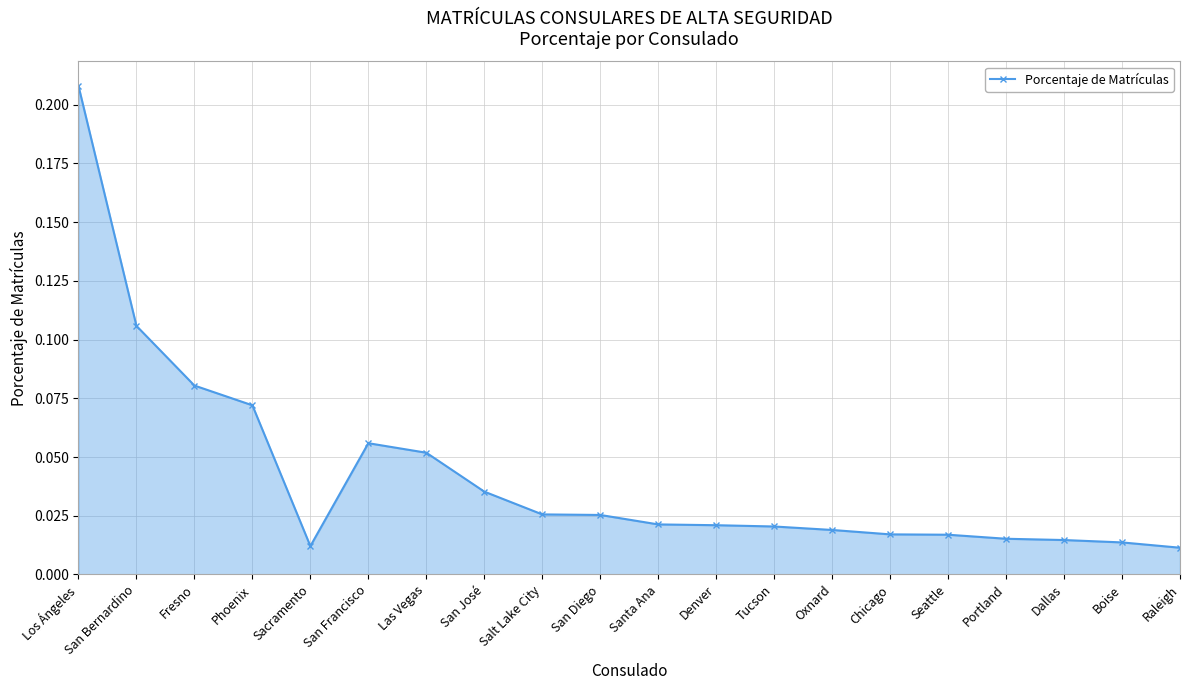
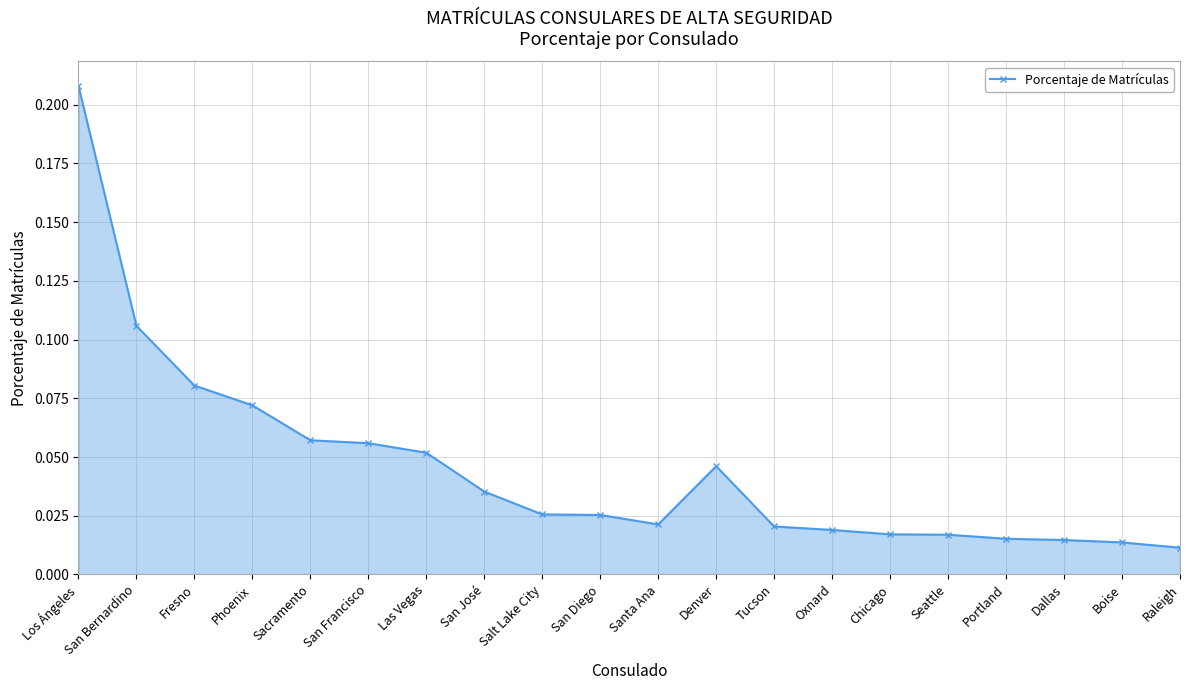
Sacramento: 0.012 -> 0.057
Denver: 0.021 -> 0.046
